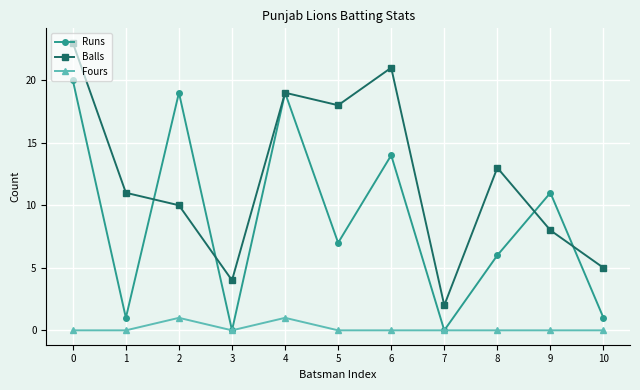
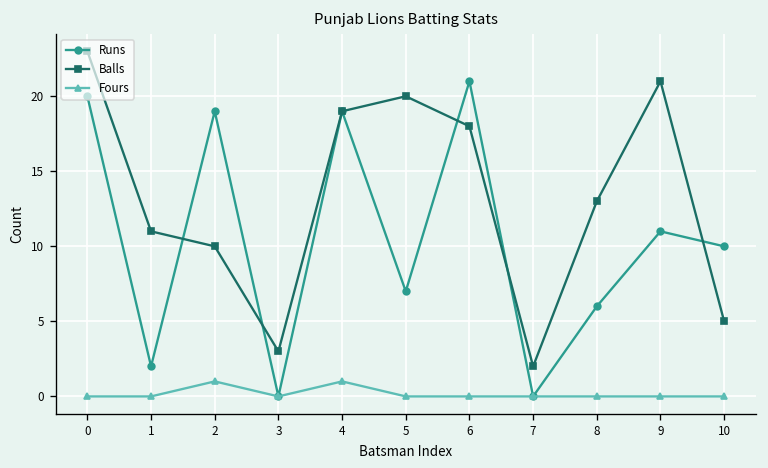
Runs, 1: 1 -> 2
Balls, 3: 4 -> 3
Balls, 5: 18 -> 20
Runs, 6: 14 -> 21
Balls, 6: 21 -> 18
Balls, 9: 8 -> 21
Runs, 10: 1 -> 10
